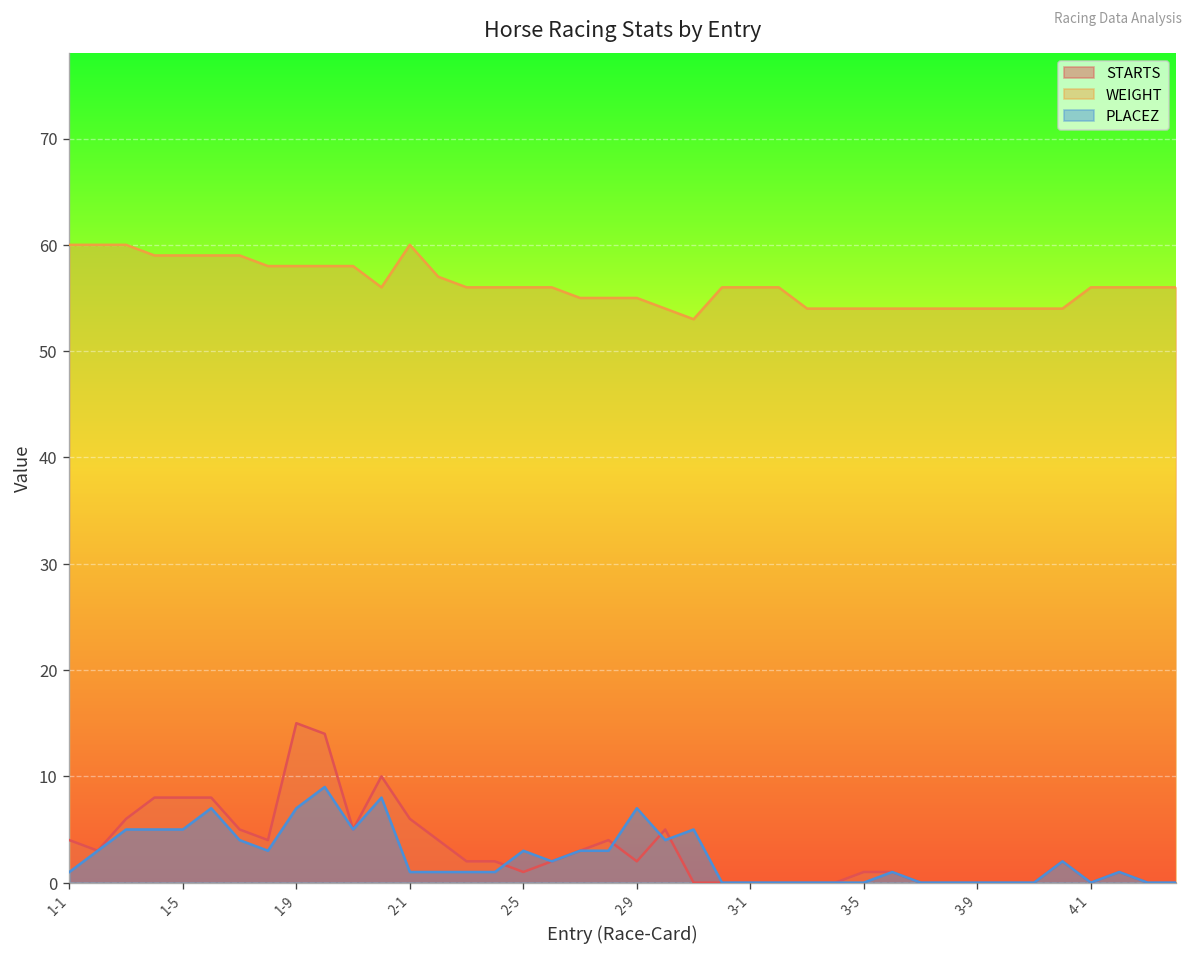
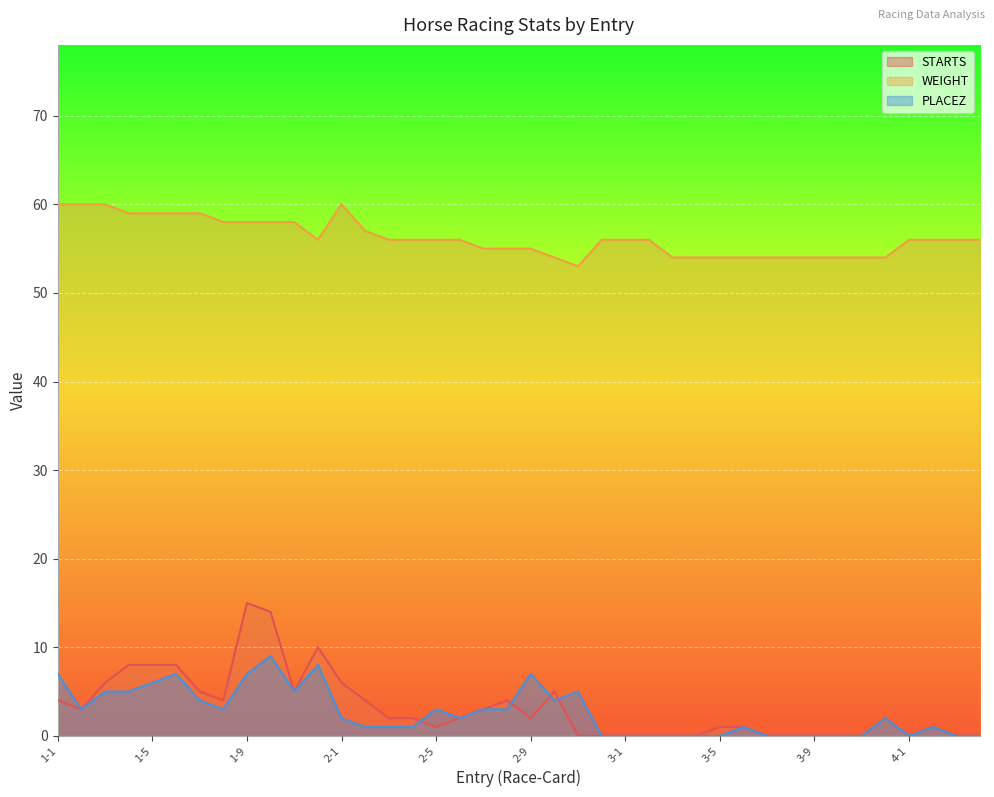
PLACEZ, 1-1: 1 -> 7
PLACEZ, 1-5: 5 -> 6
PLACEZ, 2-1: 1 -> 2
